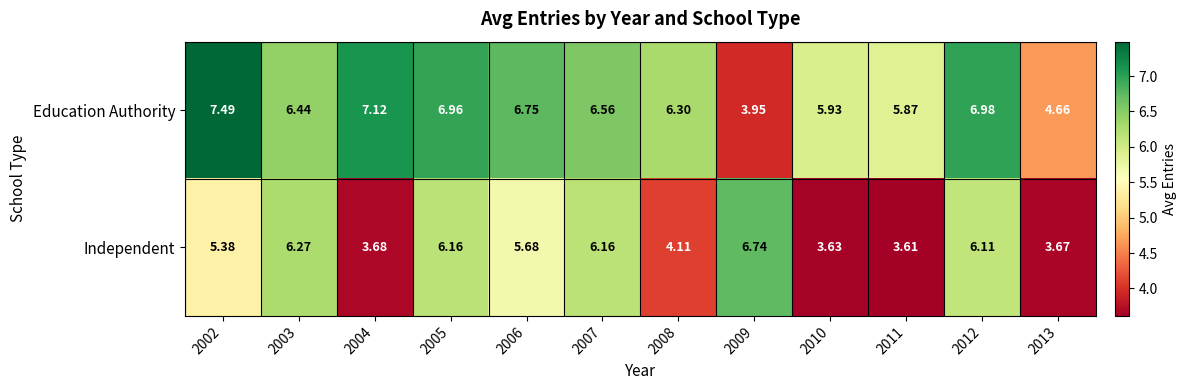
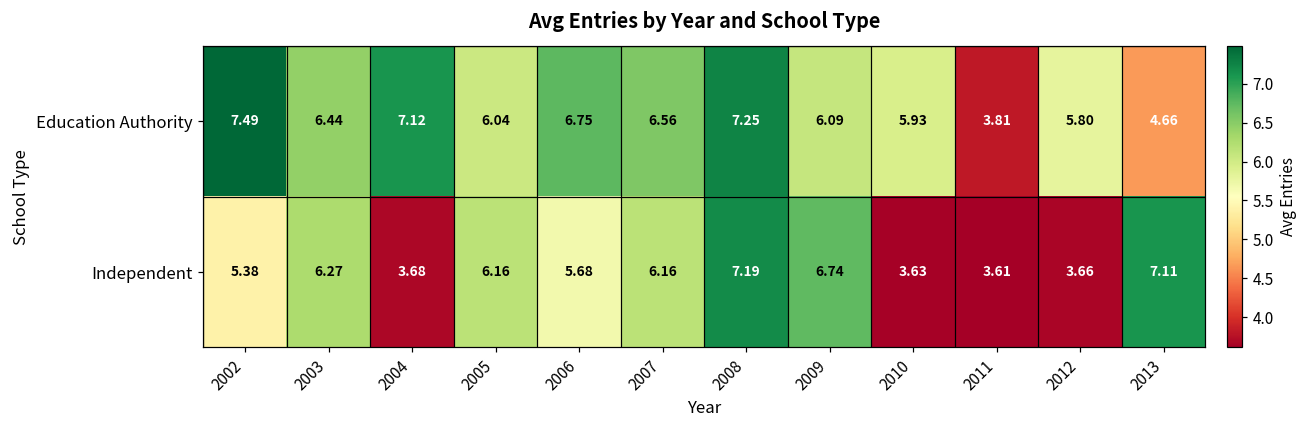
Education Authority, 2005: 6.96 -> 6.04
Education Authority, 2008: 6.30 -> 7.25
Education Authority, 2009: 3.95 -> 6.09
Education Authority, 2011: 5.87 -> 3.81
Education Authority, 2012: 6.98 -> 5.80
Independent, 2008: 4.11 -> 7.19
Independent, 2012: 6.11 -> 3.66
Independent, 2013: 3.67 -> 7.11
